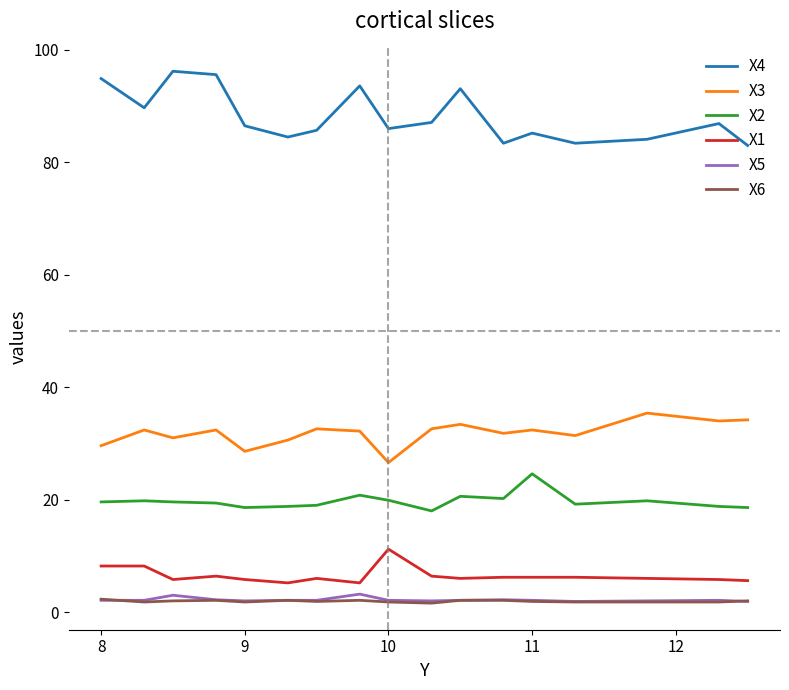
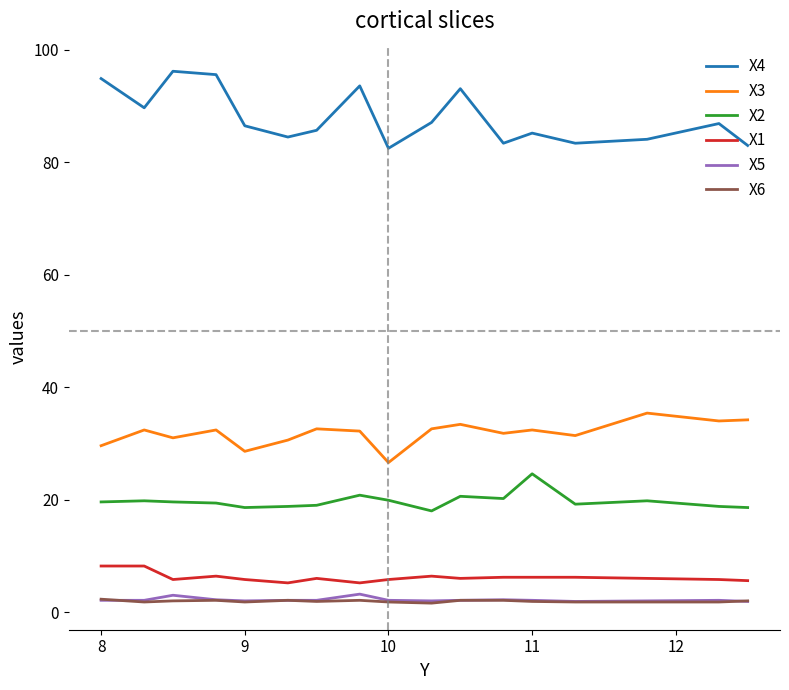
X4, 10: 86 -> 83
X1, 10: 11 -> 6
